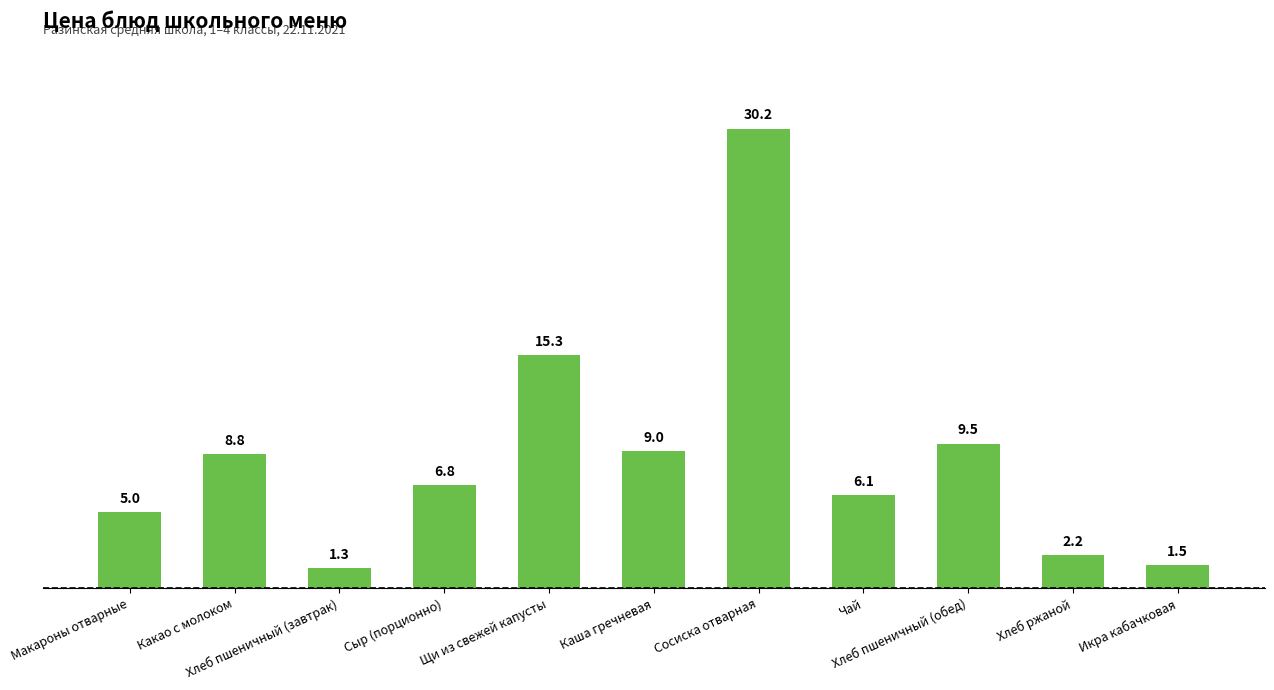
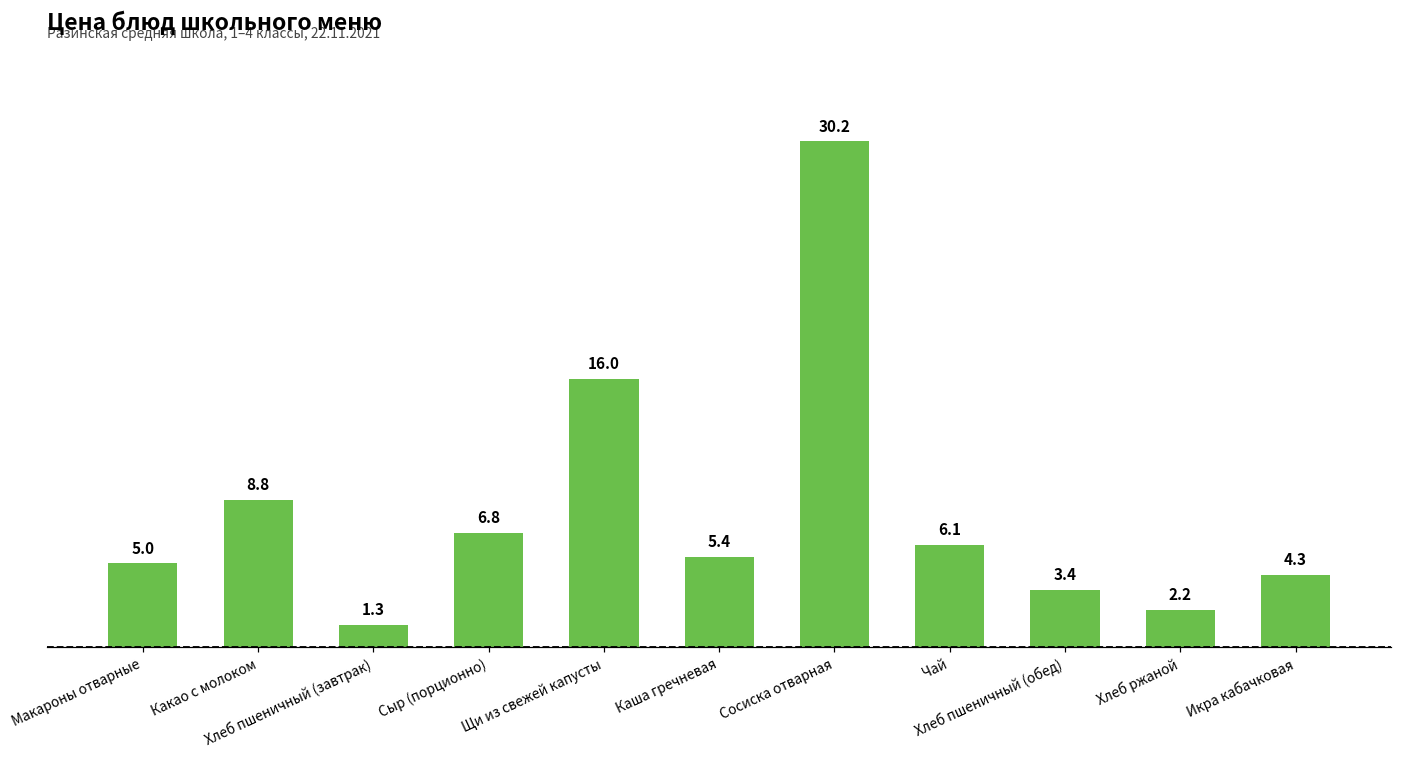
Щи из свежей капусты: 15.3 -> 16.0
Каша гречневая: 9.0 -> 5.4
Хлеб пшеничный (обед): 9.5 -> 3.4
Икра кабачковая: 1.5 -> 4.3
